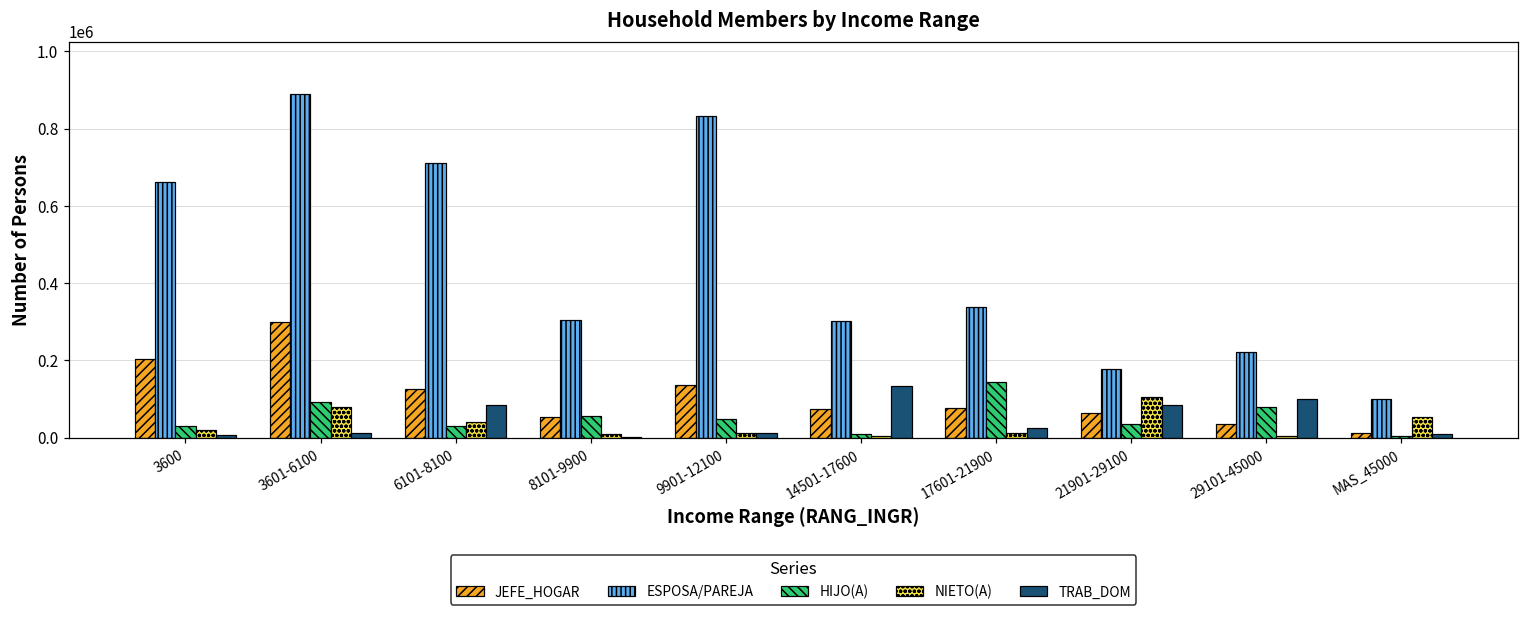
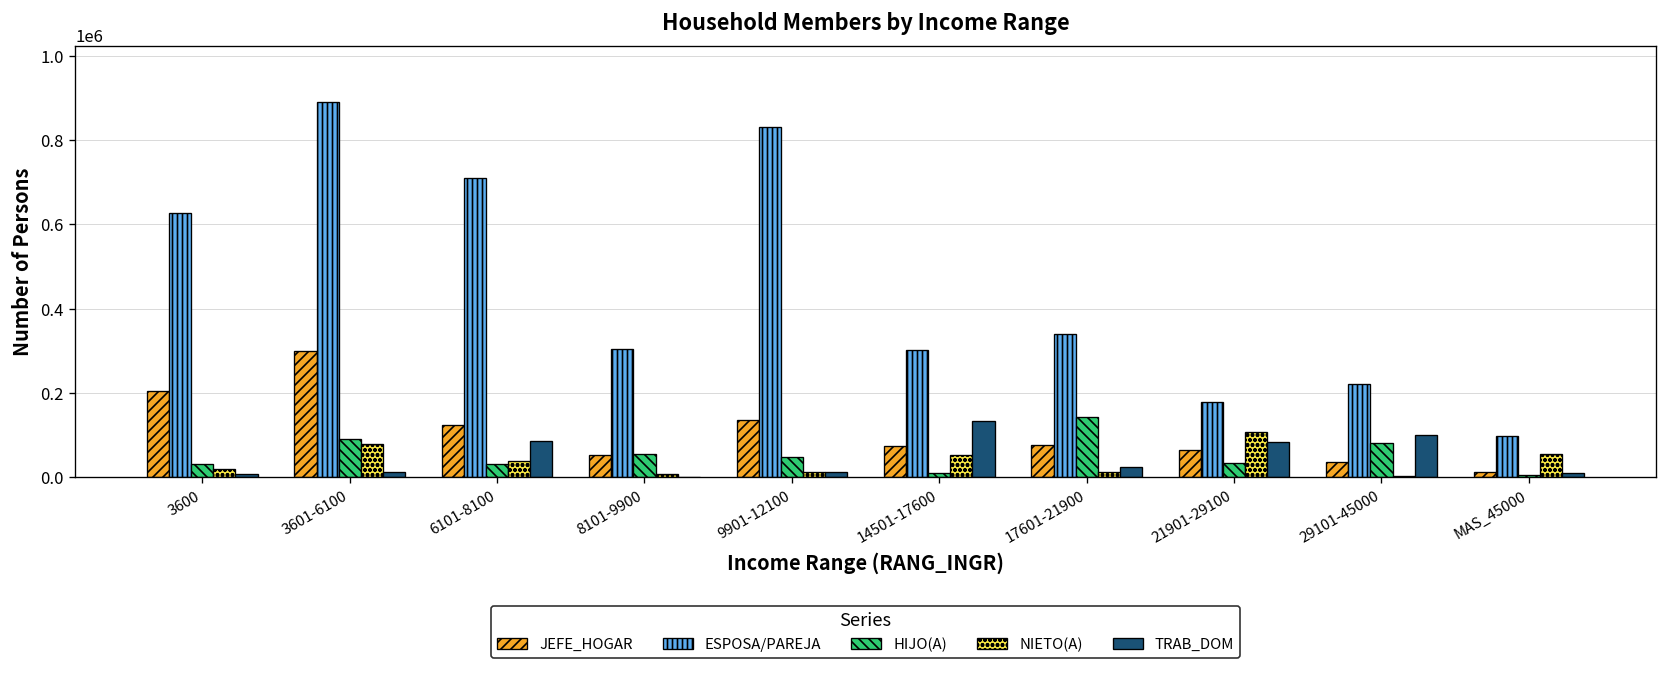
ESPOSA/PAREJA, 3600: 660000 -> 630000
NIETO(A), 14501-17600: 0 -> 50000
